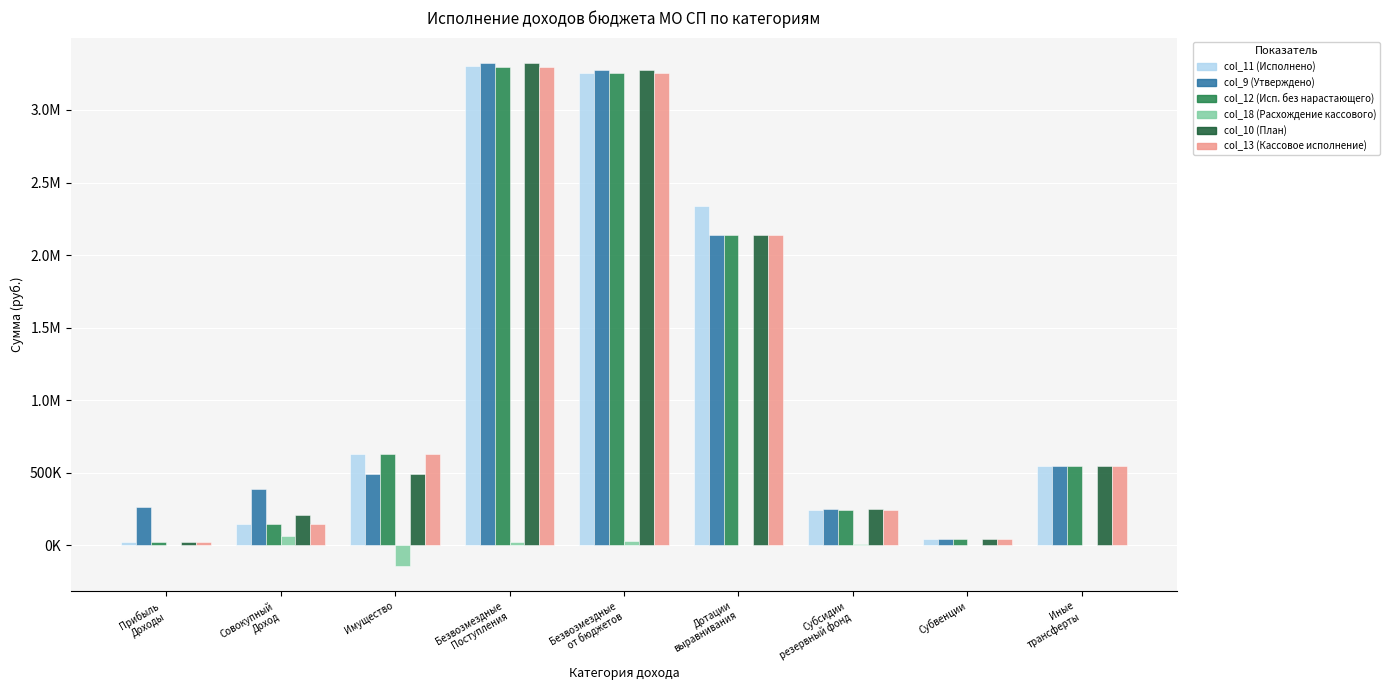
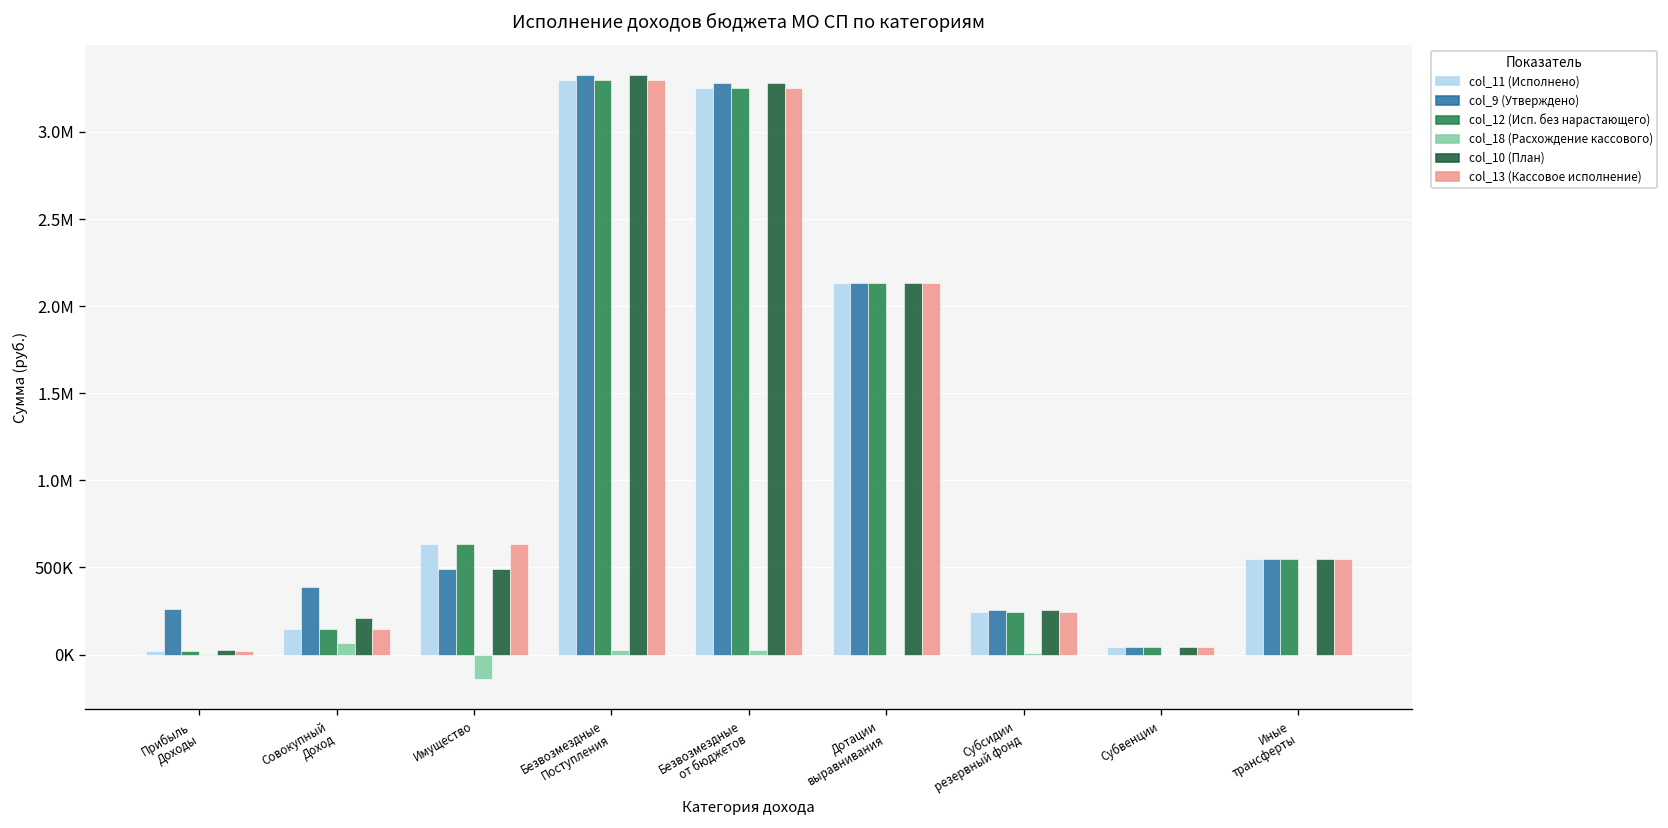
col_11 (Исполнено), Дотации выравнивания: 2340000 -> 2140000
